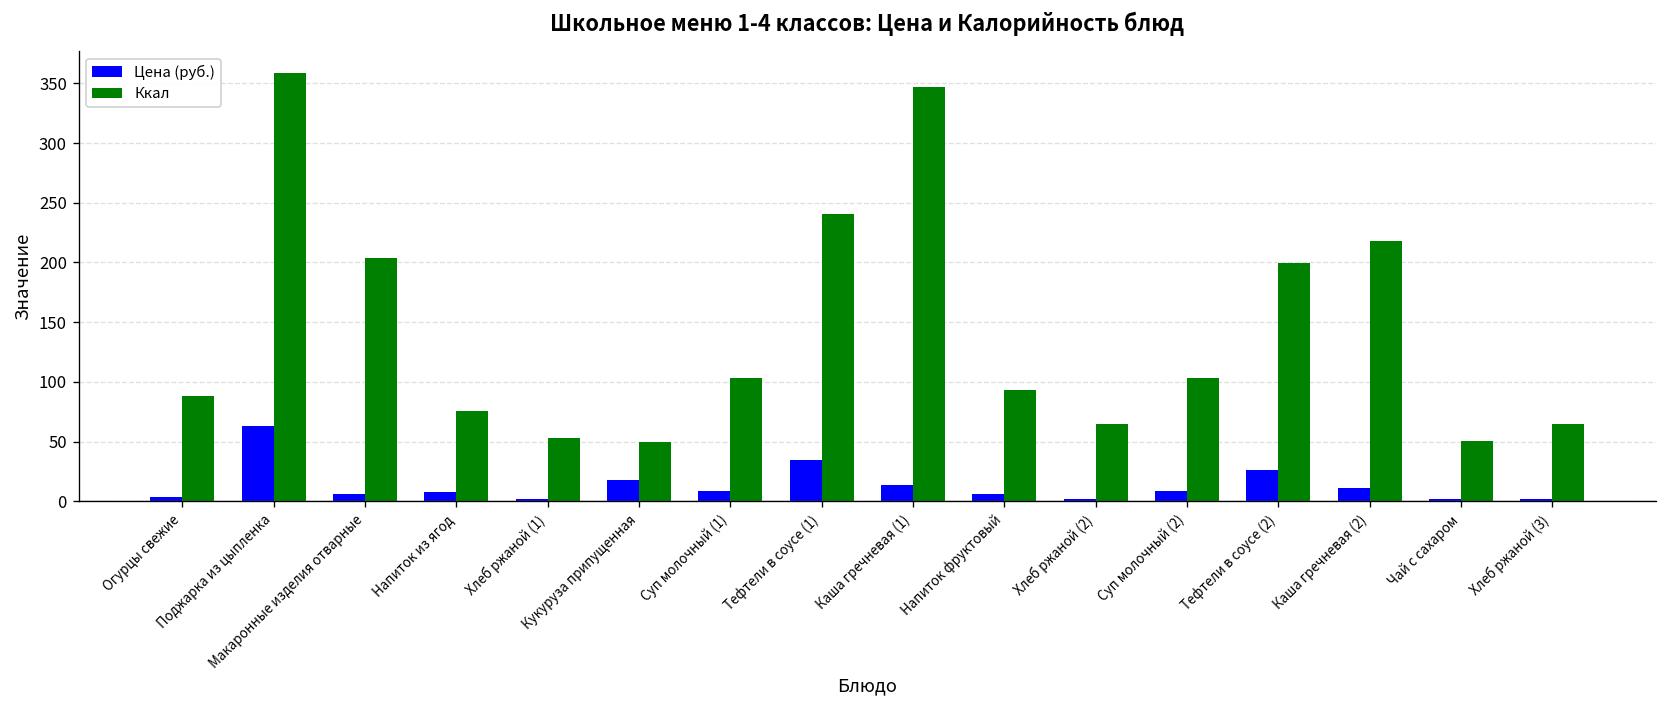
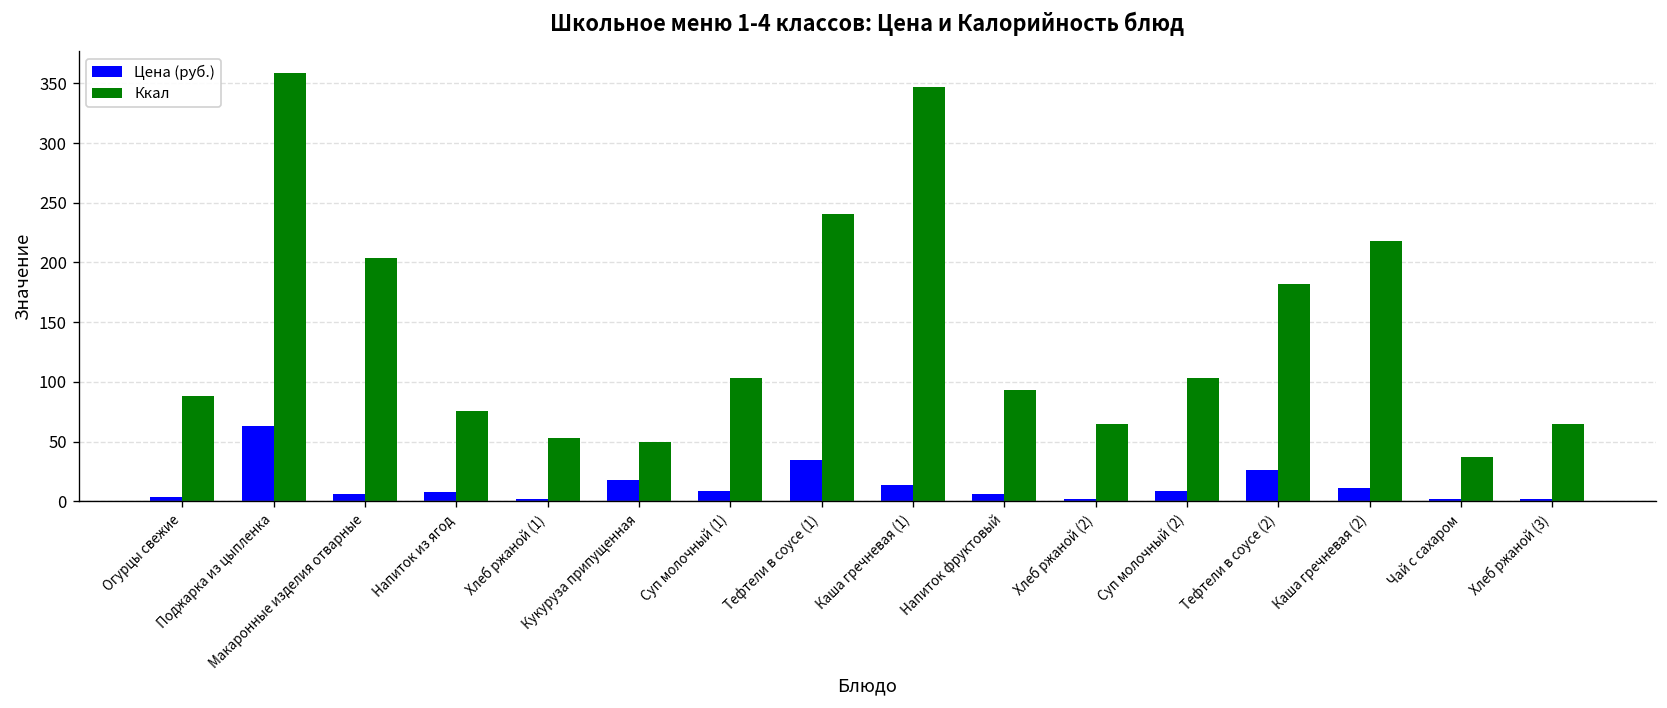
Ккал, Тефтели в соусе (2): 200 -> 180
Ккал, Чай с сахаром: 50 -> 40
